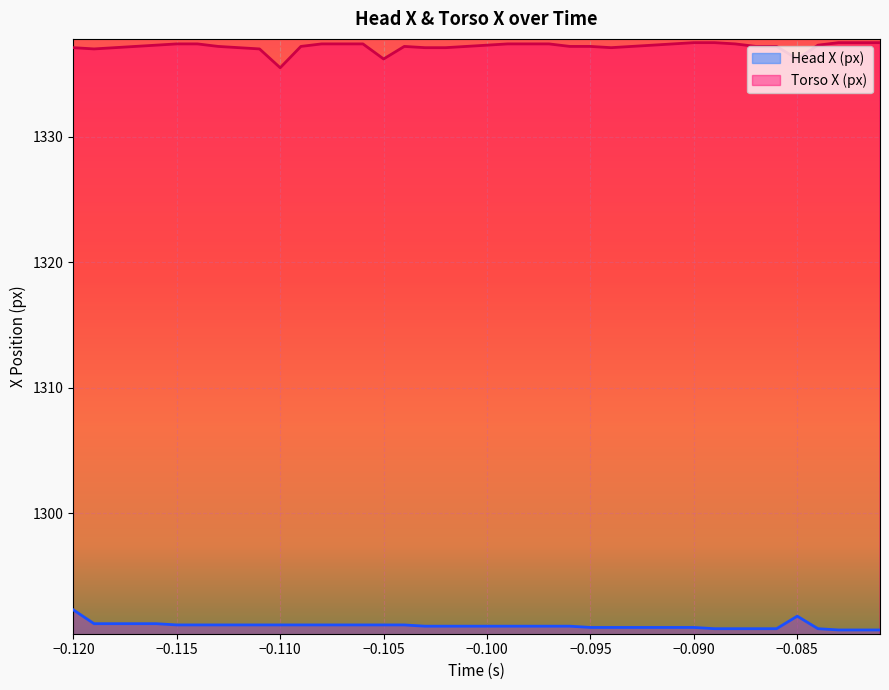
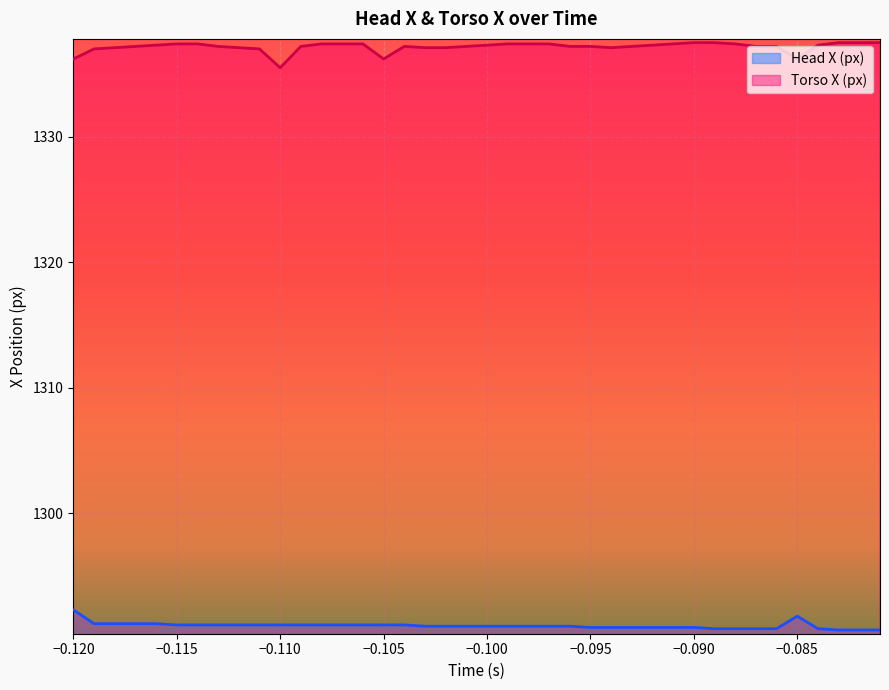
Torso X (px), −0.120: 1337.1 -> 1336.2
